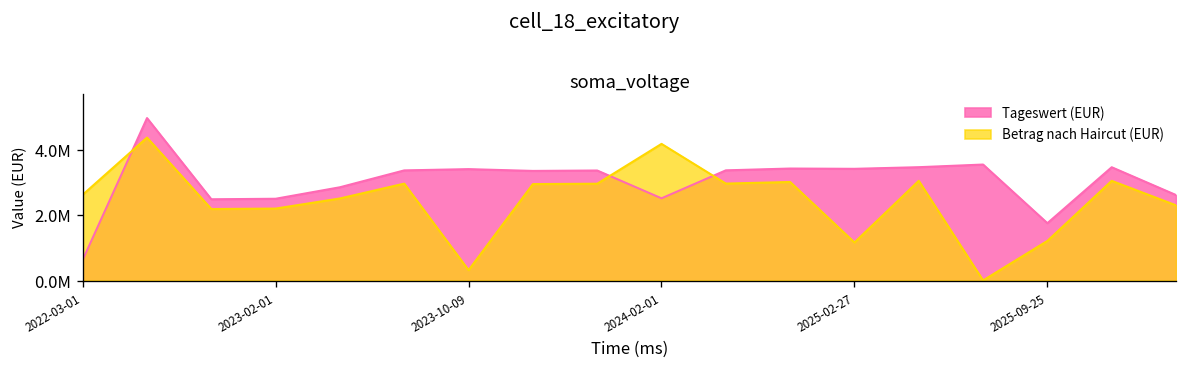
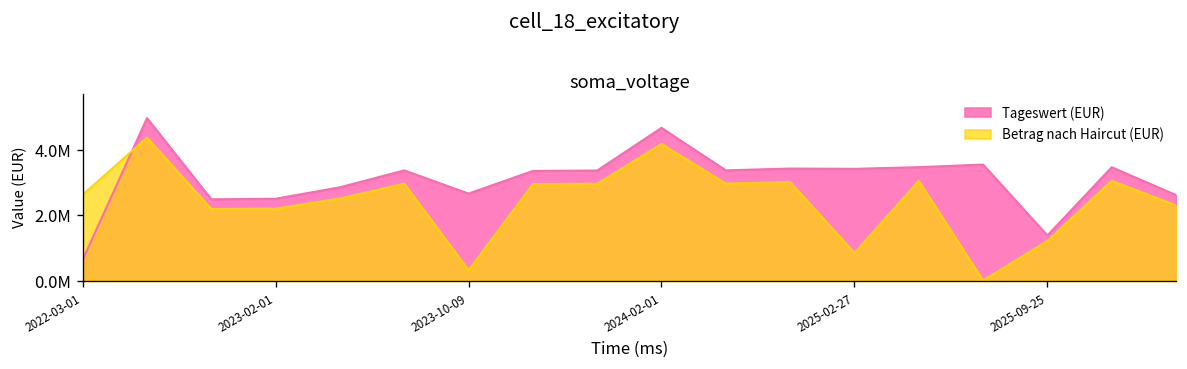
Tageswert (EUR), 2023-10-09: 3400000 -> 2700000
Tageswert (EUR), 2024-02-01: 2500000 -> 4700000
Betrag nach Haircut (EUR), 2025-02-27: 1200000 -> 800000
Tageswert (EUR), 2025-09-25: 1800000 -> 1400000
